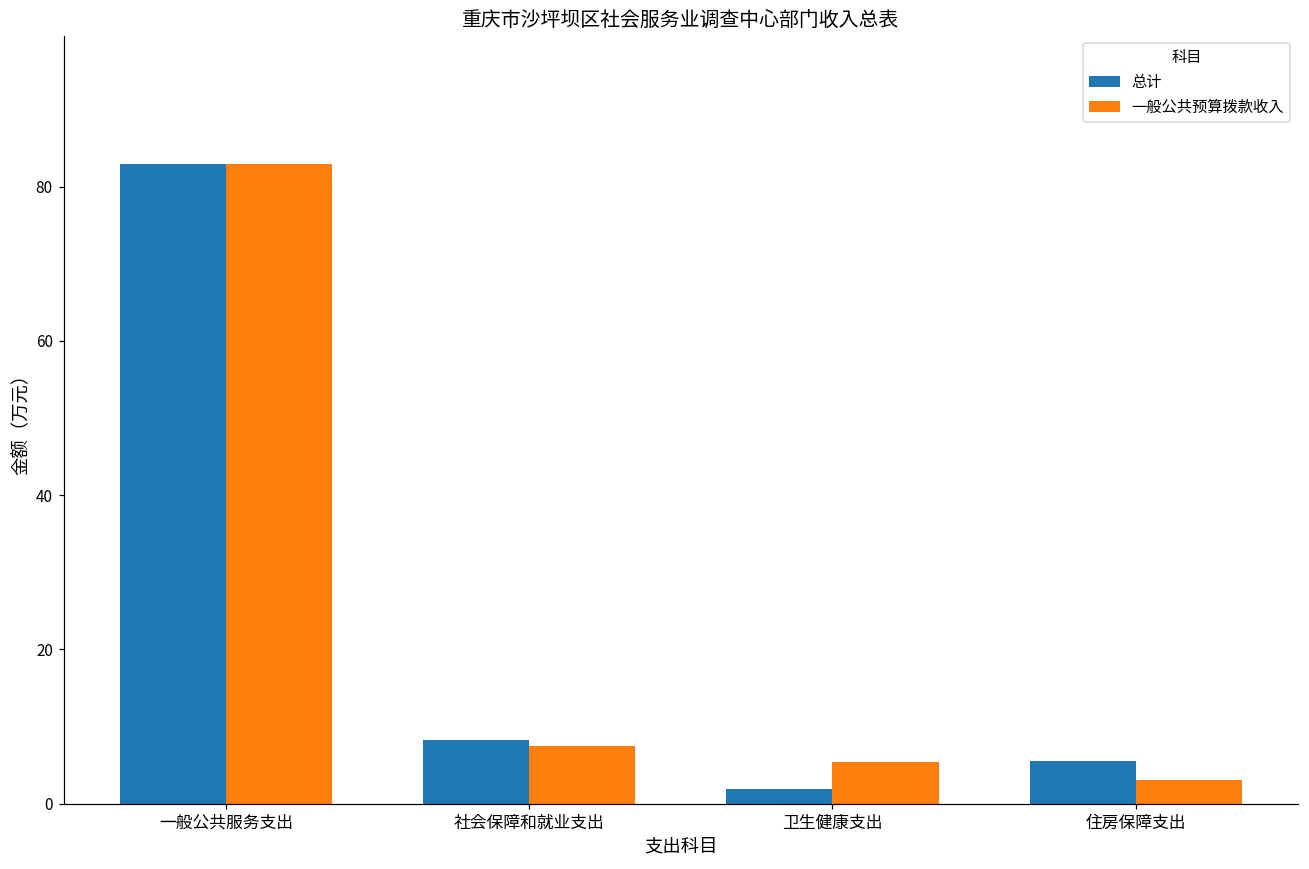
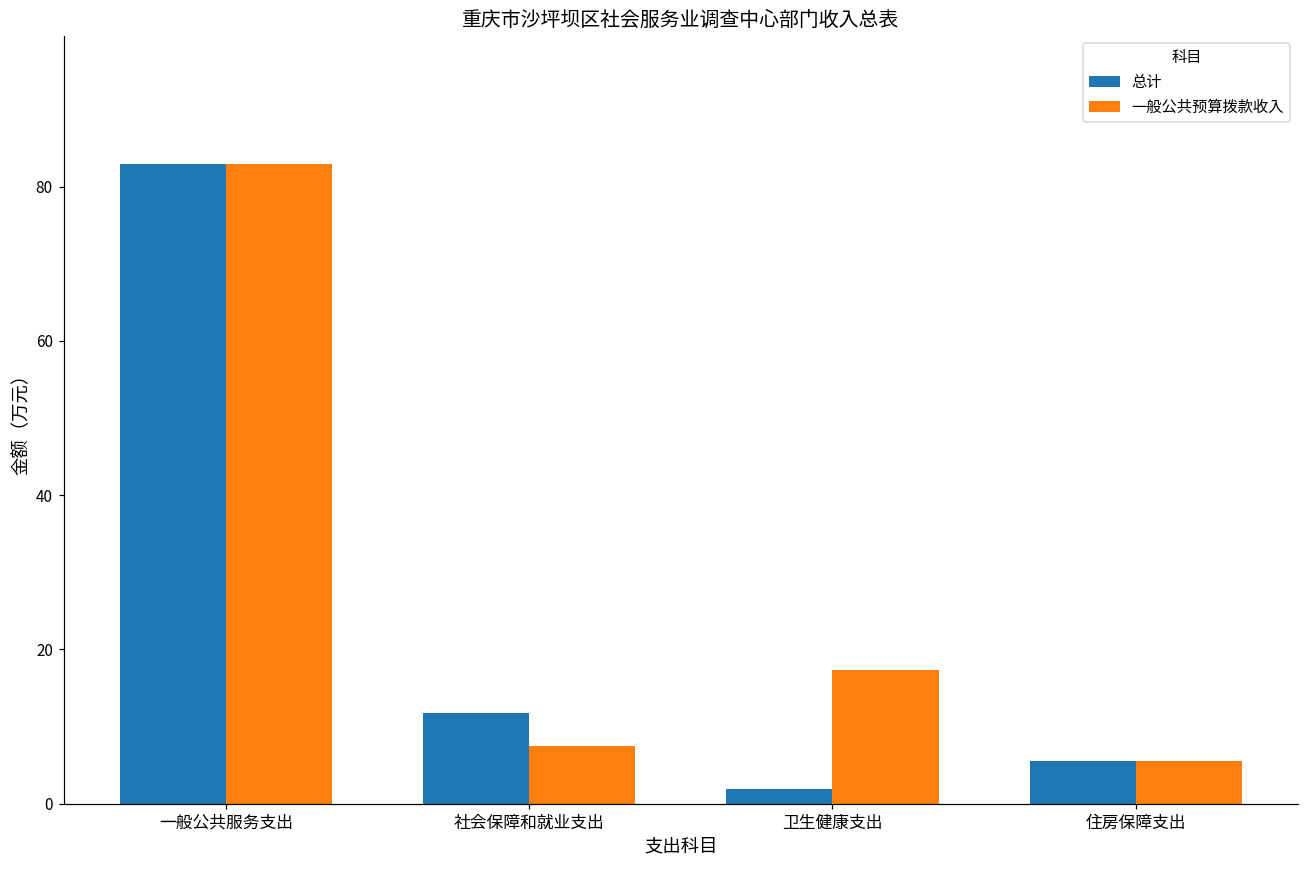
总计, 社会保障和就业支出: 8 -> 12
一般公共预算拨款收入, 卫生健康支出: 5 -> 17
一般公共预算拨款收入, 住房保障支出: 3 -> 6
